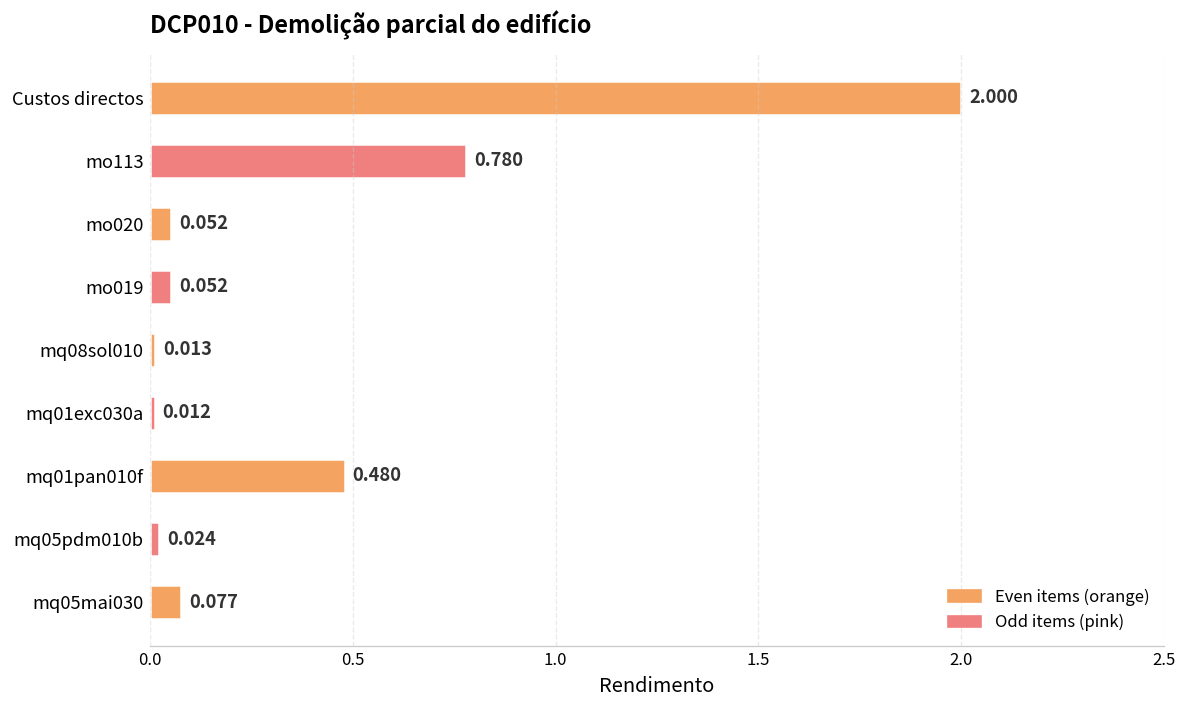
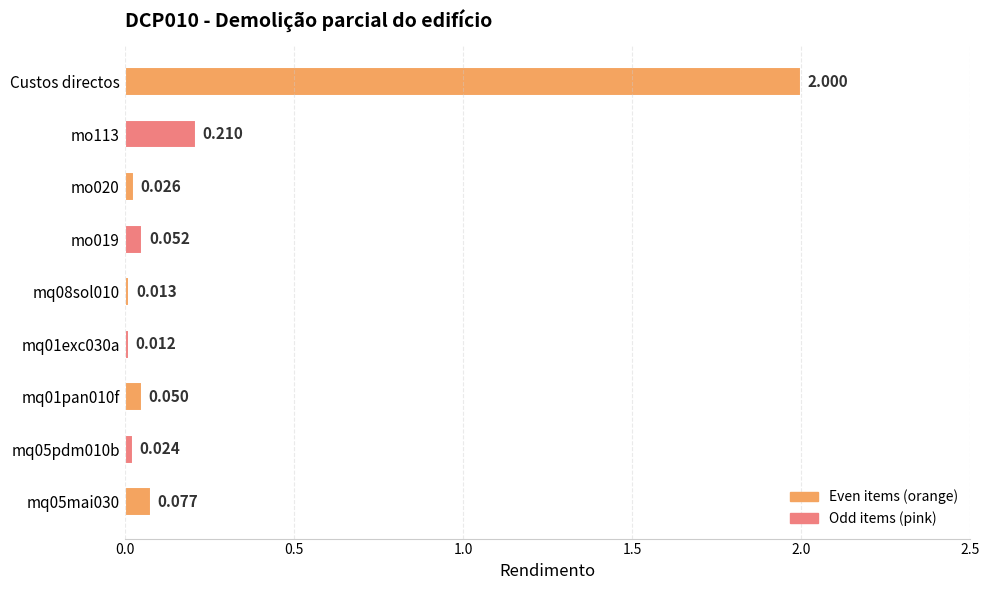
mo113: 0.780 -> 0.210
mo020: 0.052 -> 0.026
mq01pan010f: 0.480 -> 0.050
